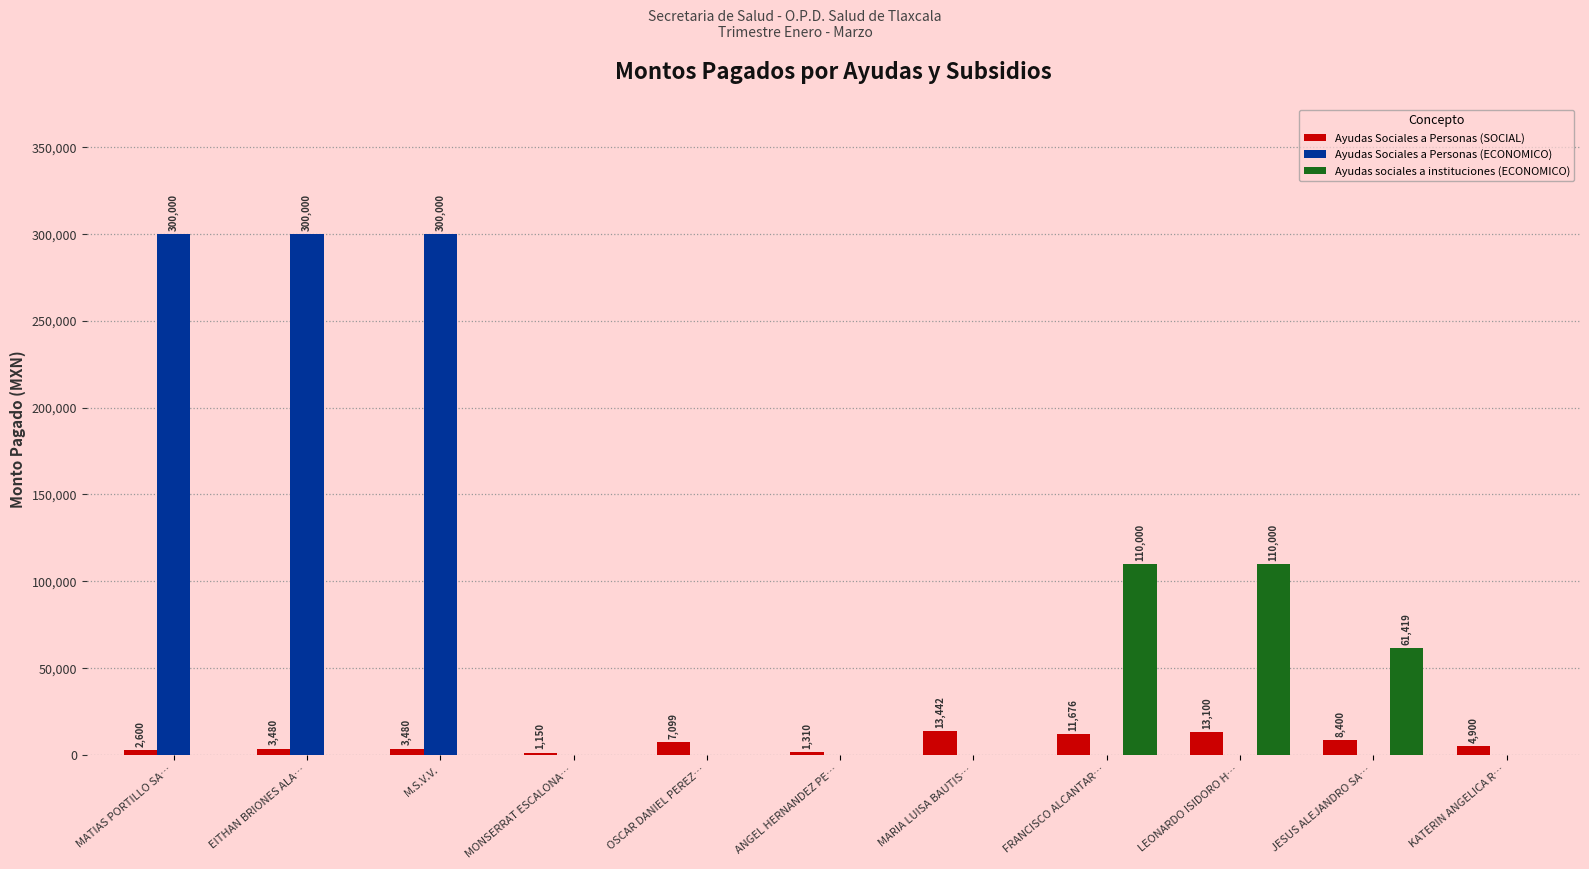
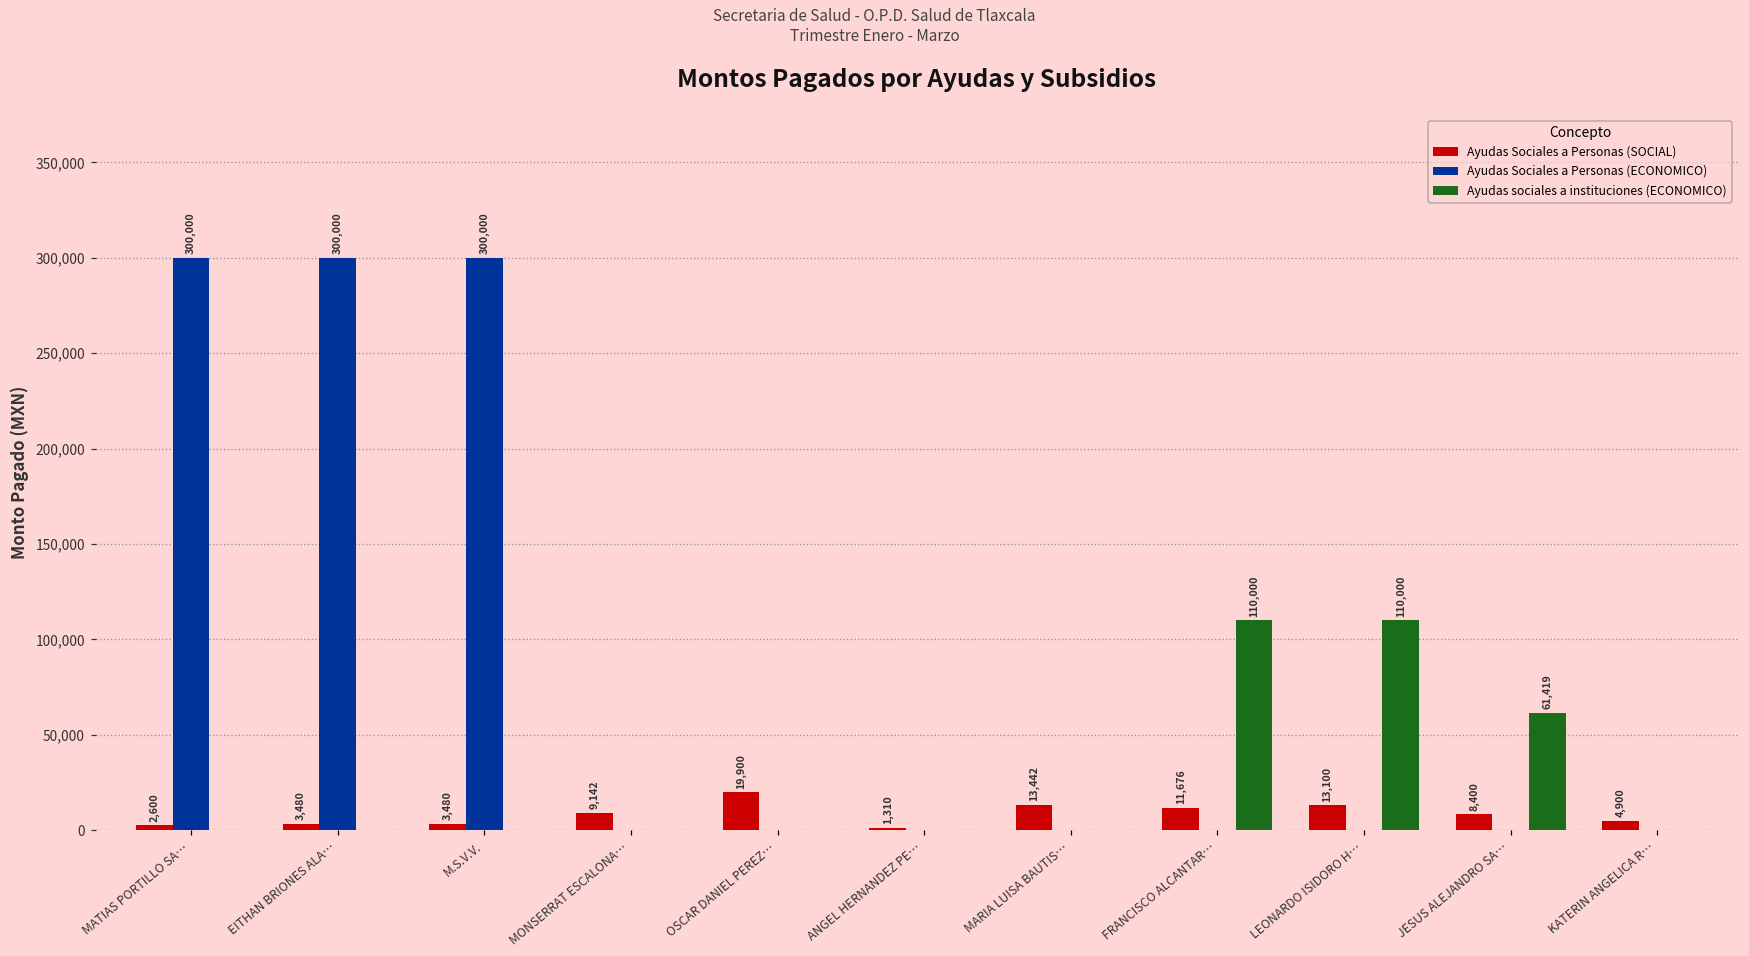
Ayudas Sociales a Personas (SOCIAL), MONSERRAT ESCALONA…: 1,150 -> 9,142
Ayudas Sociales a Personas (SOCIAL), OSCAR DANIEL PEREZ…: 7,099 -> 19,900
